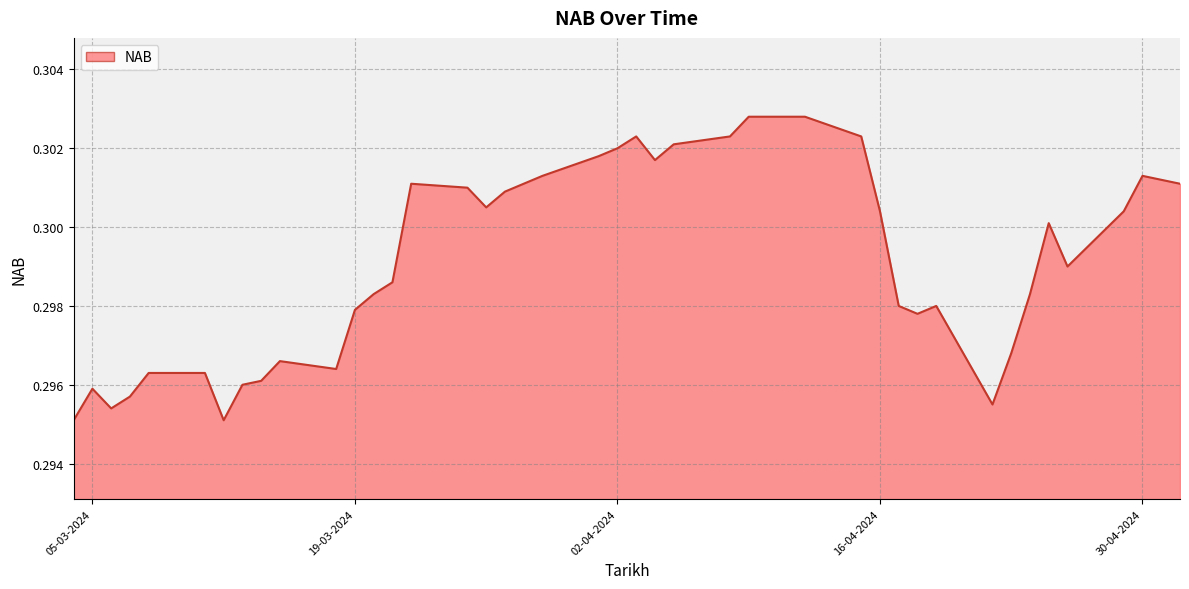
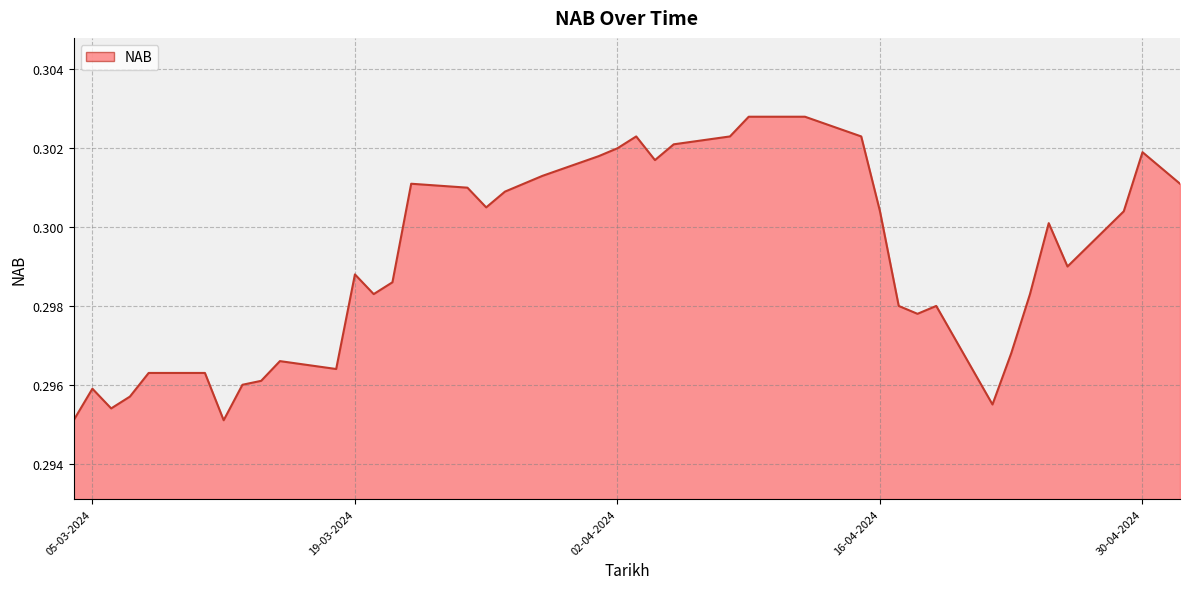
19-03-2024: 0.2979 -> 0.2988
30-04-2024: 0.3013 -> 0.3019
